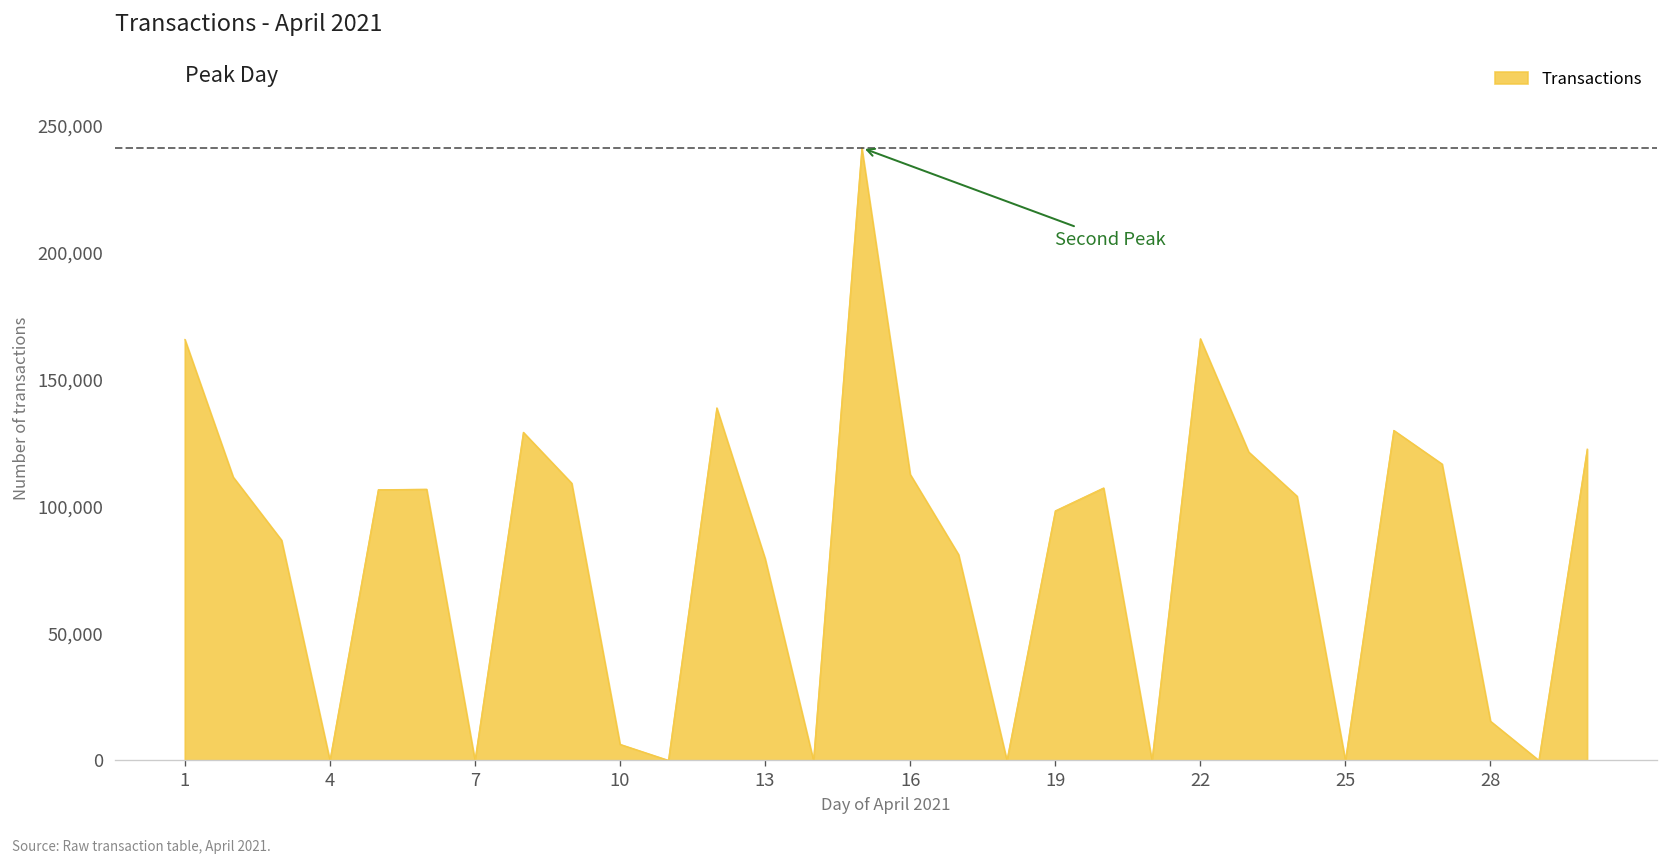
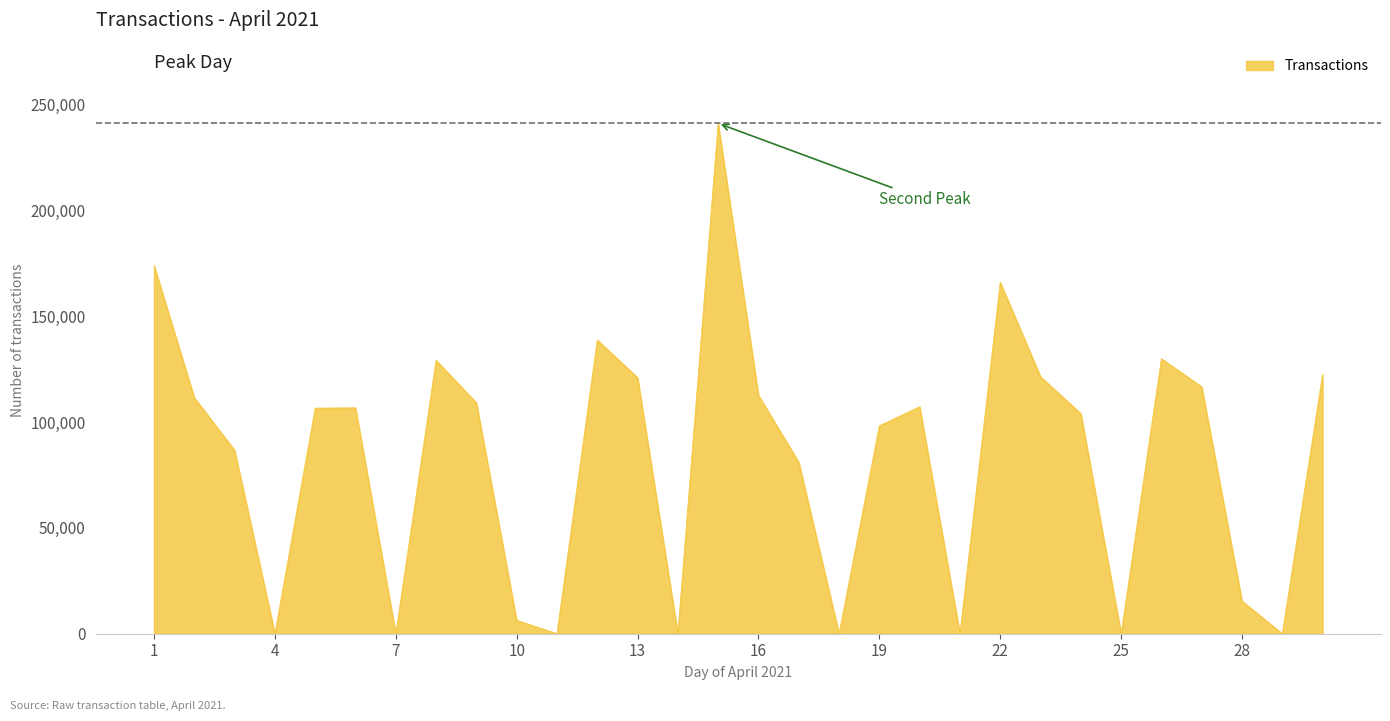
1: 166,000 -> 174,000
13: 79,000 -> 121,000
